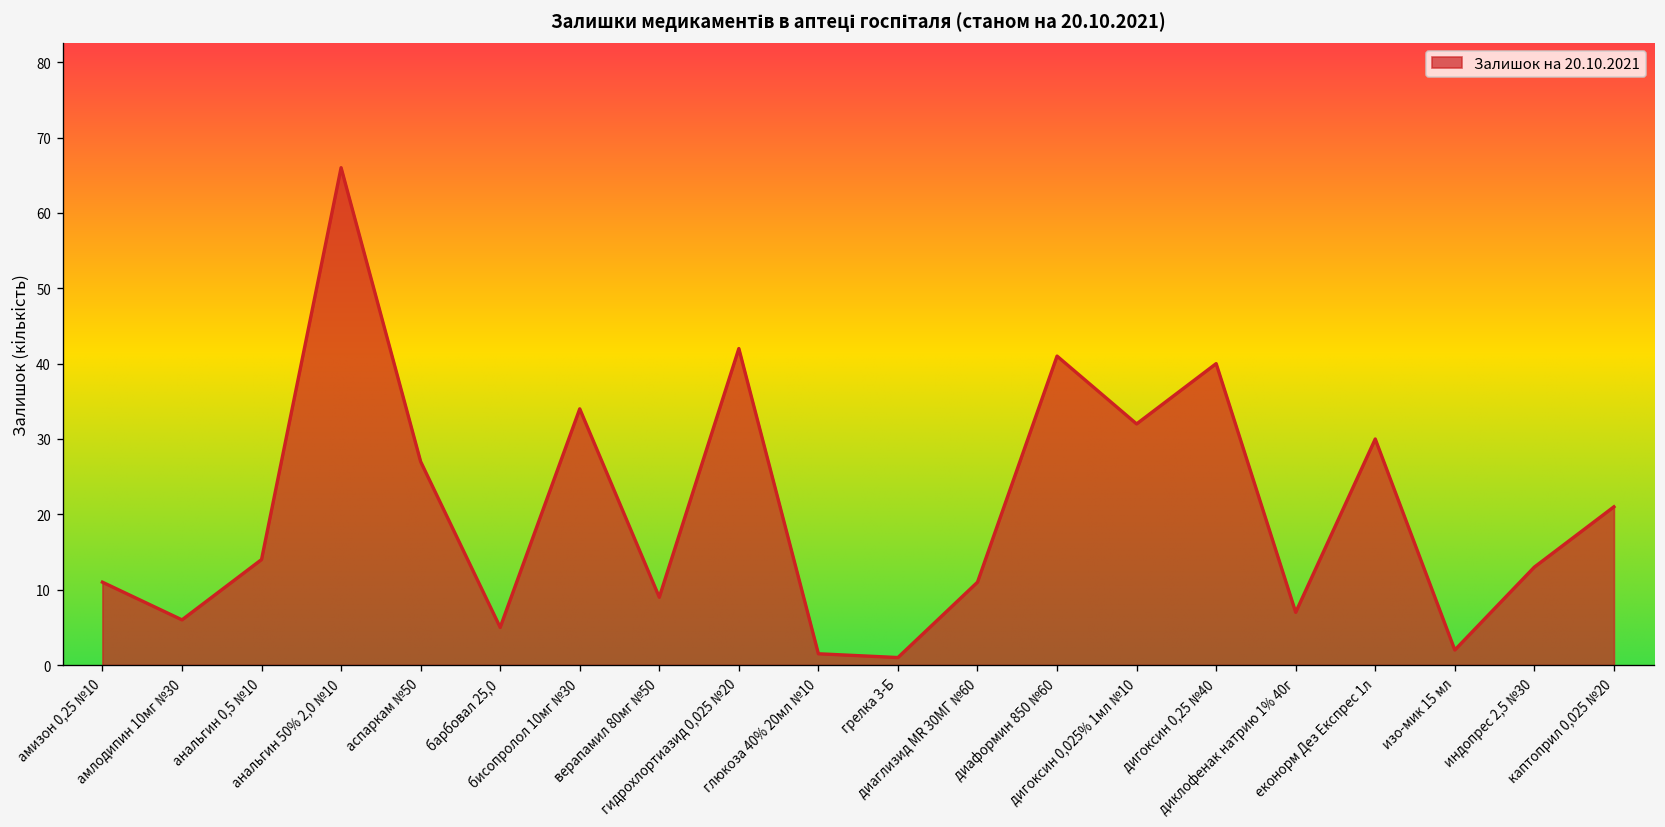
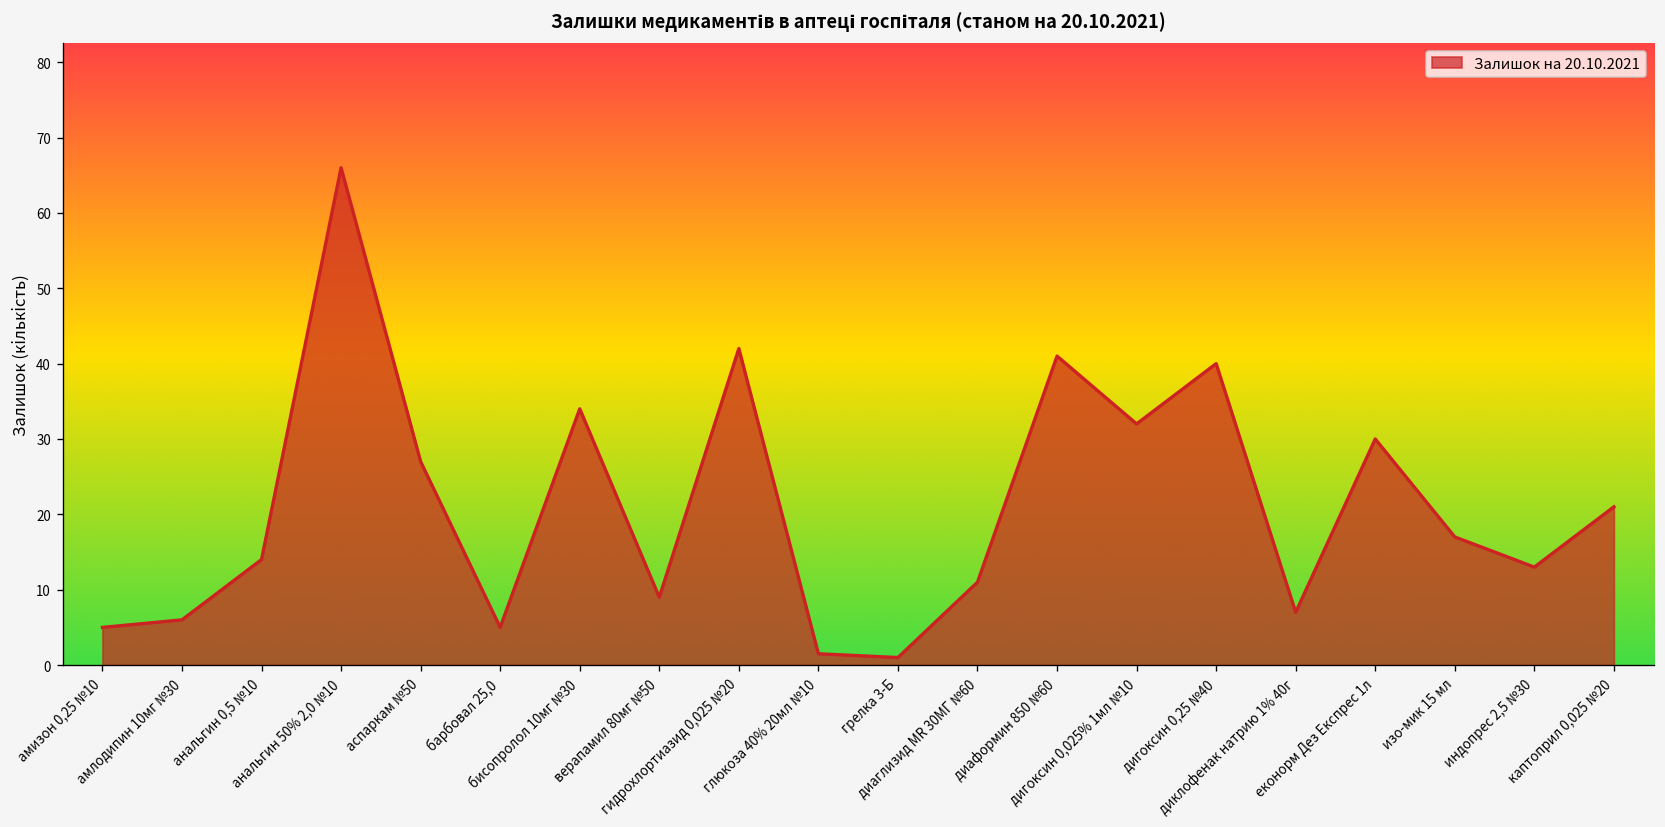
амизон 0,25 №10: 11 -> 5
изо-мик 15 мл: 2 -> 17
